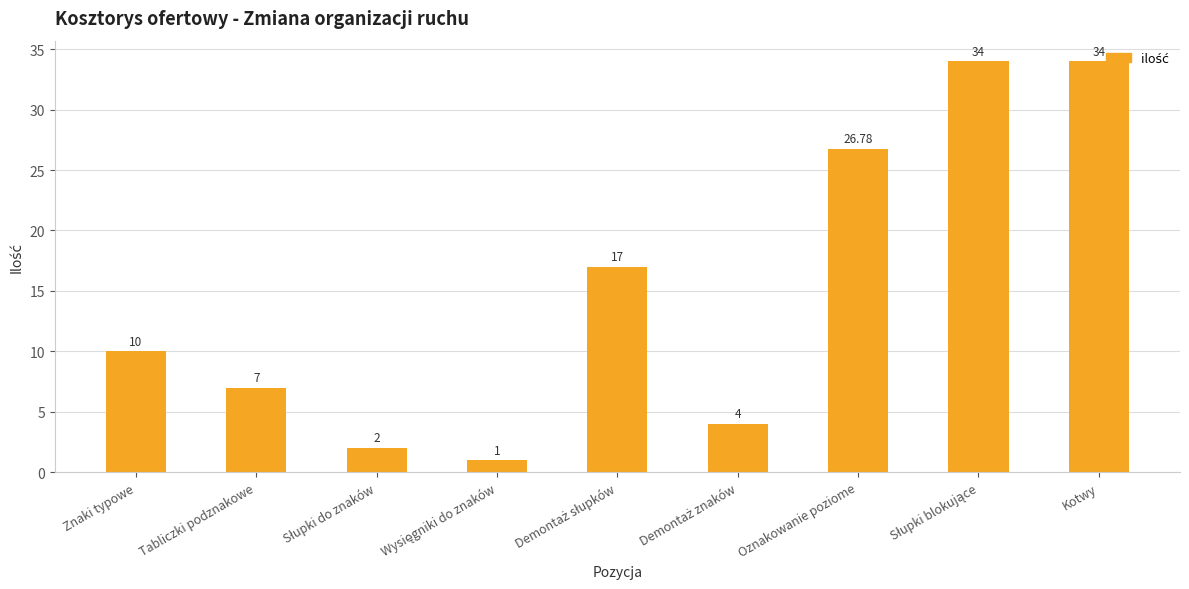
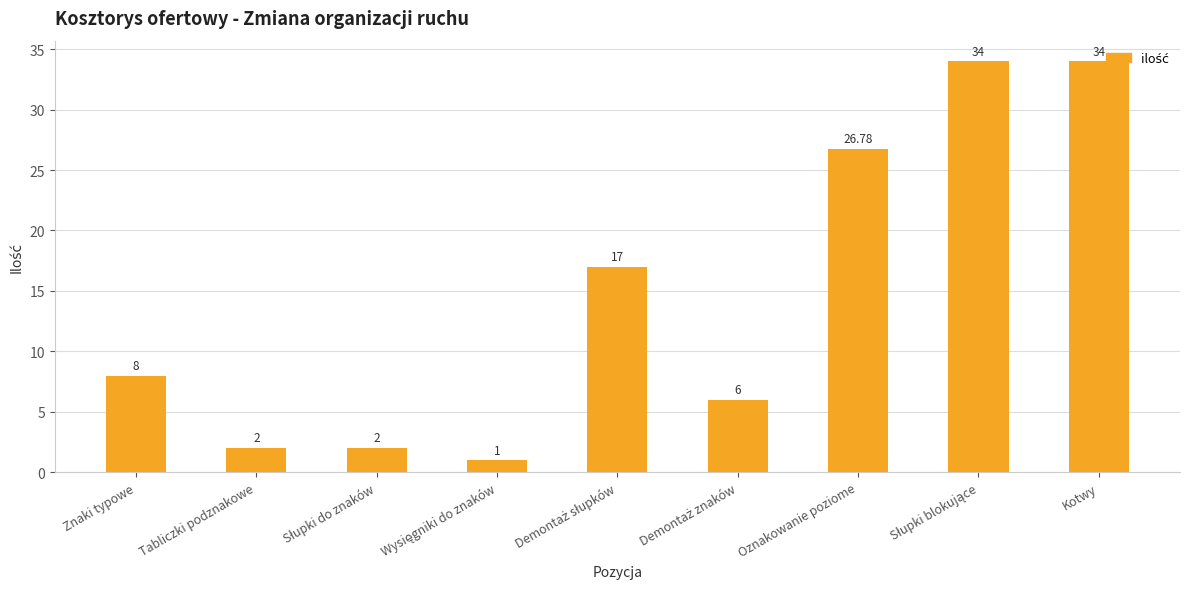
Znaki typowe: 10 -> 8
Tabliczki podznakowe: 7 -> 2
Demontaż znaków: 4 -> 6
